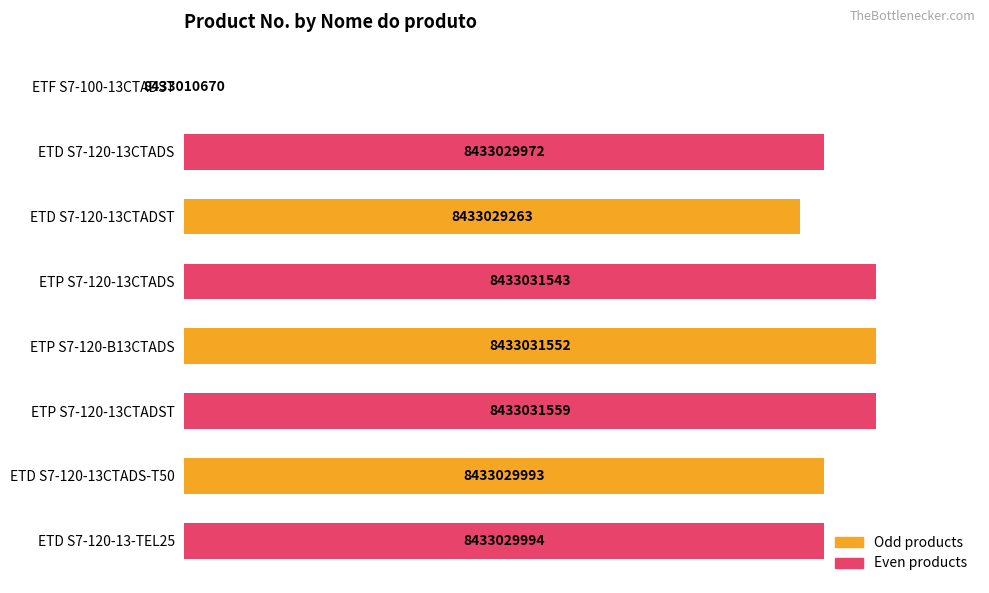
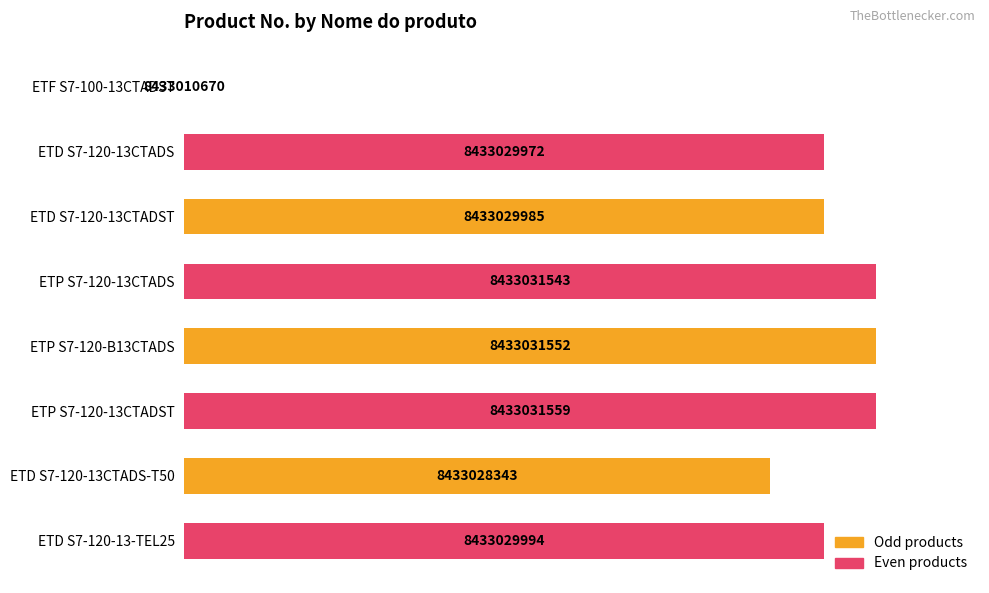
ETD S7-120-13CTADST: 8433029263 -> 8433029985
ETD S7-120-13CTADS-T50: 8433029993 -> 8433028343
